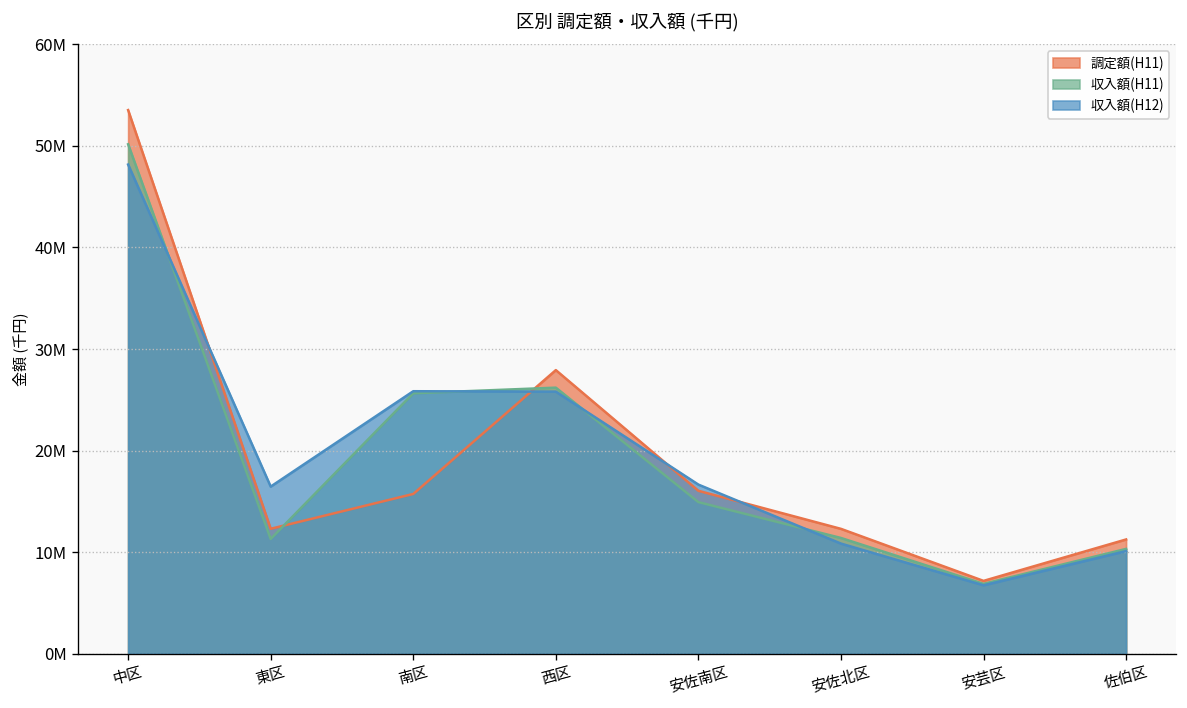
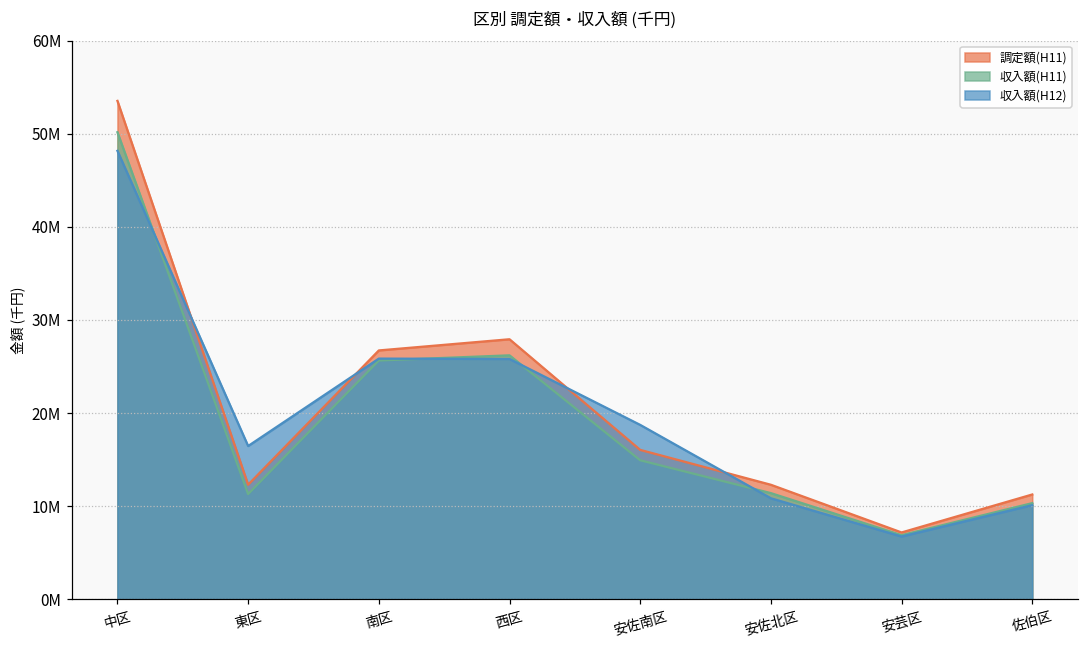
調定額(H11), 南区: 16000000 -> 27000000
収入額(H12), 安佐南区: 17000000 -> 19000000
